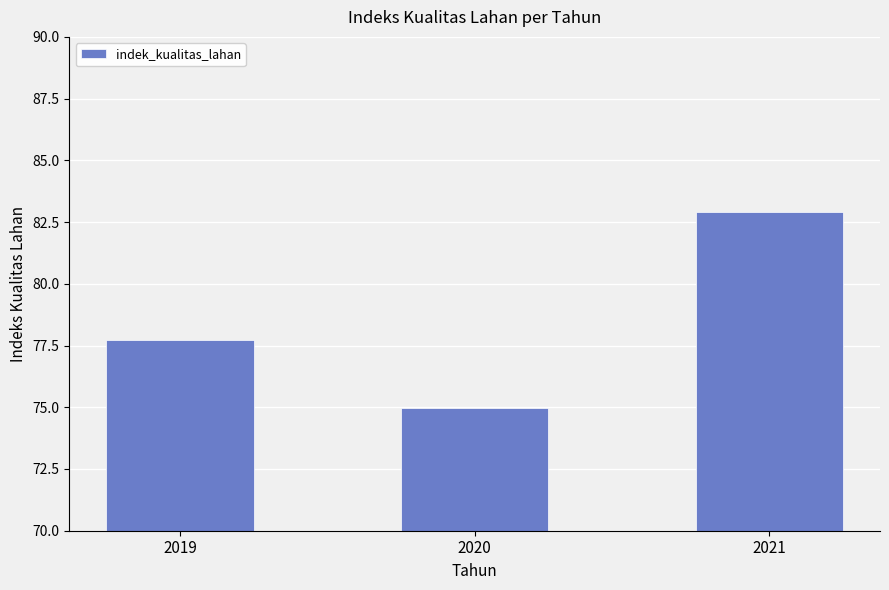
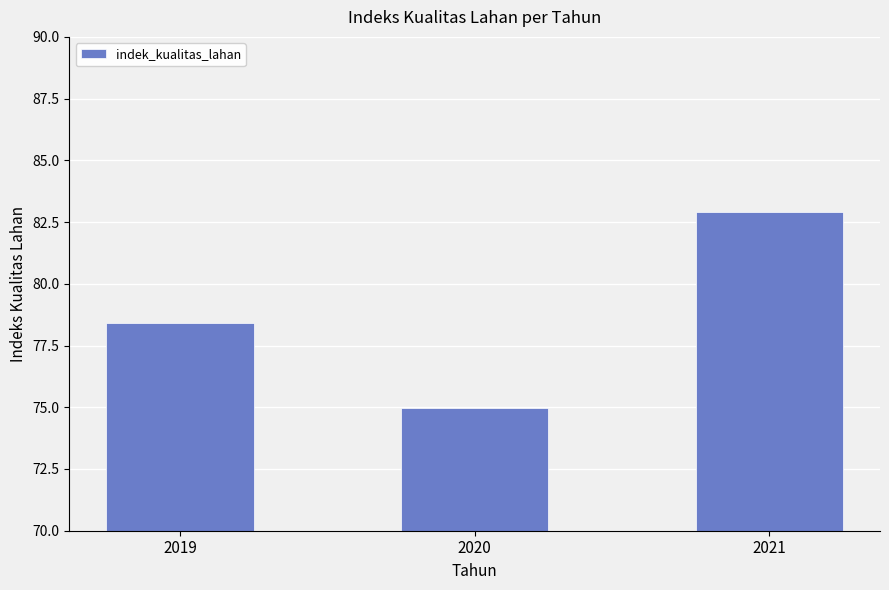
2019: 77.7 -> 78.4
